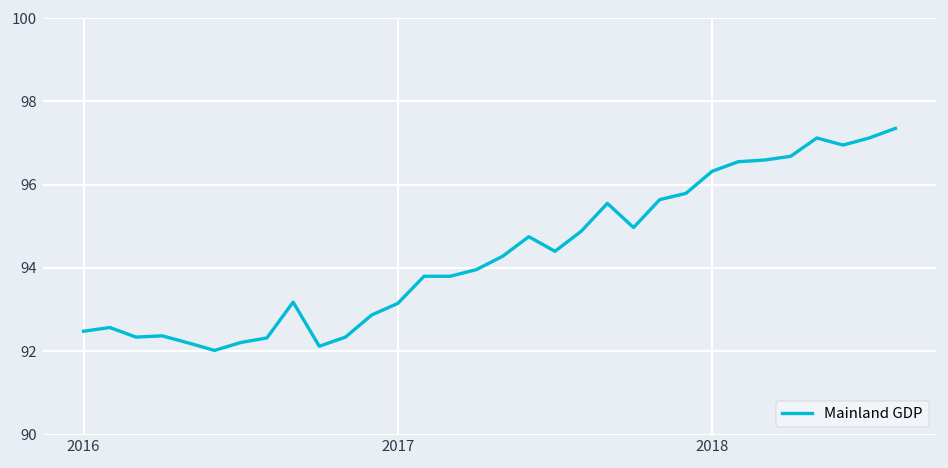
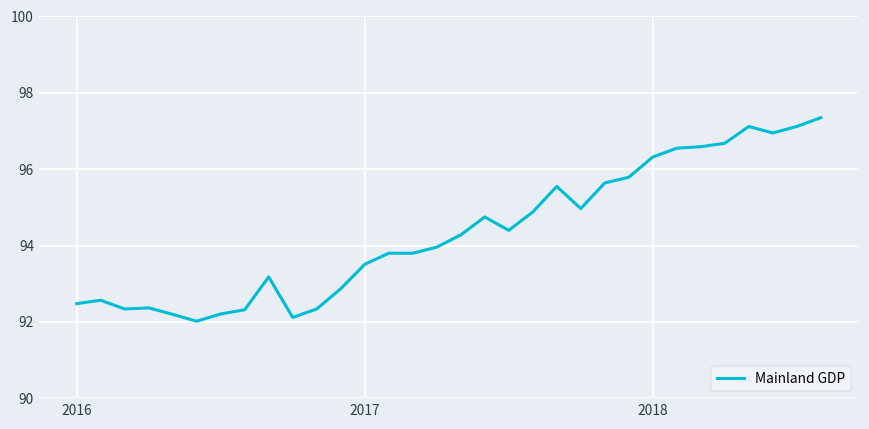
2017: 93.2 -> 93.5
